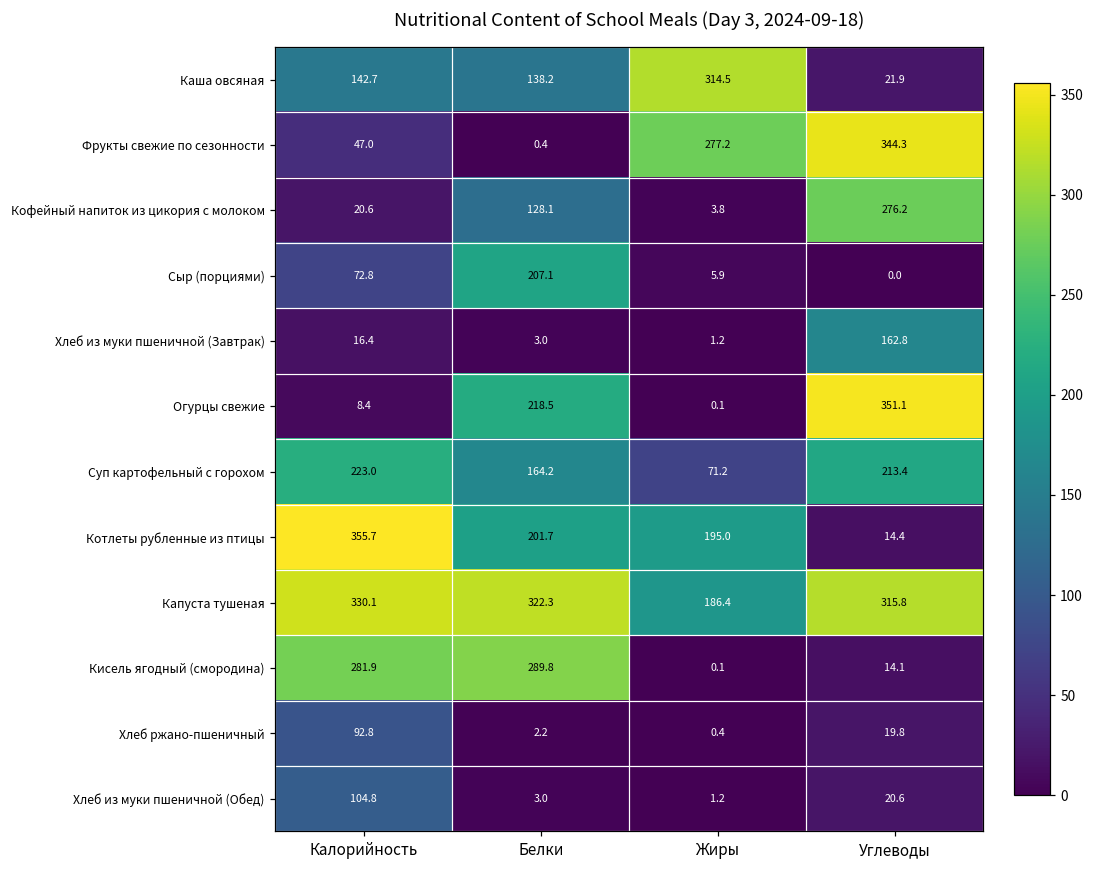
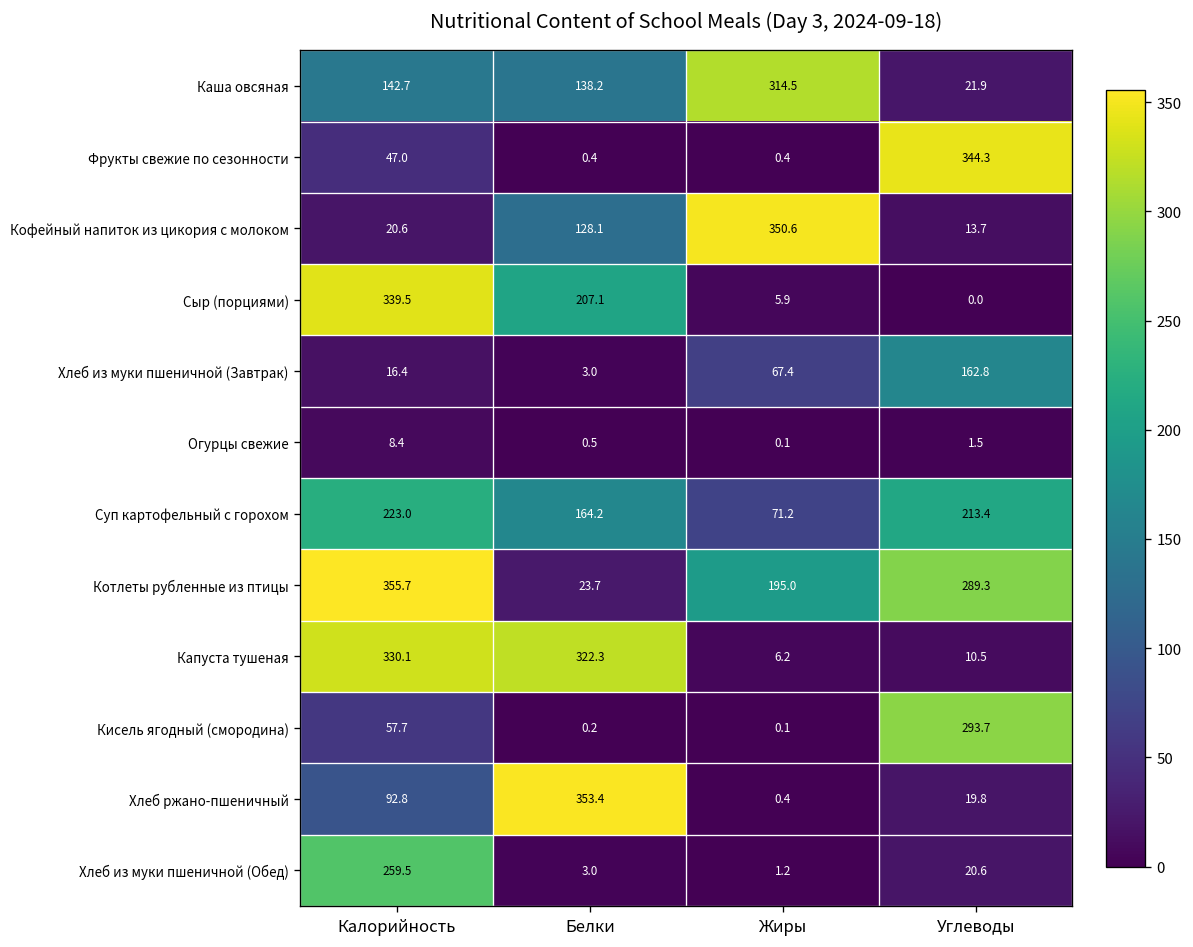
Фрукты свежие по сезонности, Жиры: 277.2 -> 0.4
Кофейный напиток из цикория с молоком, Жиры: 3.8 -> 350.6
Кофейный напиток из цикория с молоком, Углеводы: 276.2 -> 13.7
Сыр (порциями), Калорийность: 72.8 -> 339.5
Хлеб из муки пшеничной (Завтрак), Жиры: 1.2 -> 67.4
Огурцы свежие, Белки: 218.5 -> 0.5
Огурцы свежие, Углеводы: 351.1 -> 1.5
Котлеты рубленные из птицы, Белки: 201.7 -> 23.7
Котлеты рубленные из птицы, Углеводы: 14.4 -> 289.3
Капуста тушеная, Жиры: 186.4 -> 6.2
Капуста тушеная, Углеводы: 315.8 -> 10.5
Кисель ягодный (смородина), Калорийность: 281.9 -> 57.7
Кисель ягодный (смородина), Белки: 289.8 -> 0.2
Кисель ягодный (смородина), Углеводы: 14.1 -> 293.7
Хлеб ржано-пшеничный, Белки: 2.2 -> 353.4
Хлеб из муки пшеничной (Обед), Калорийность: 104.8 -> 259.5
